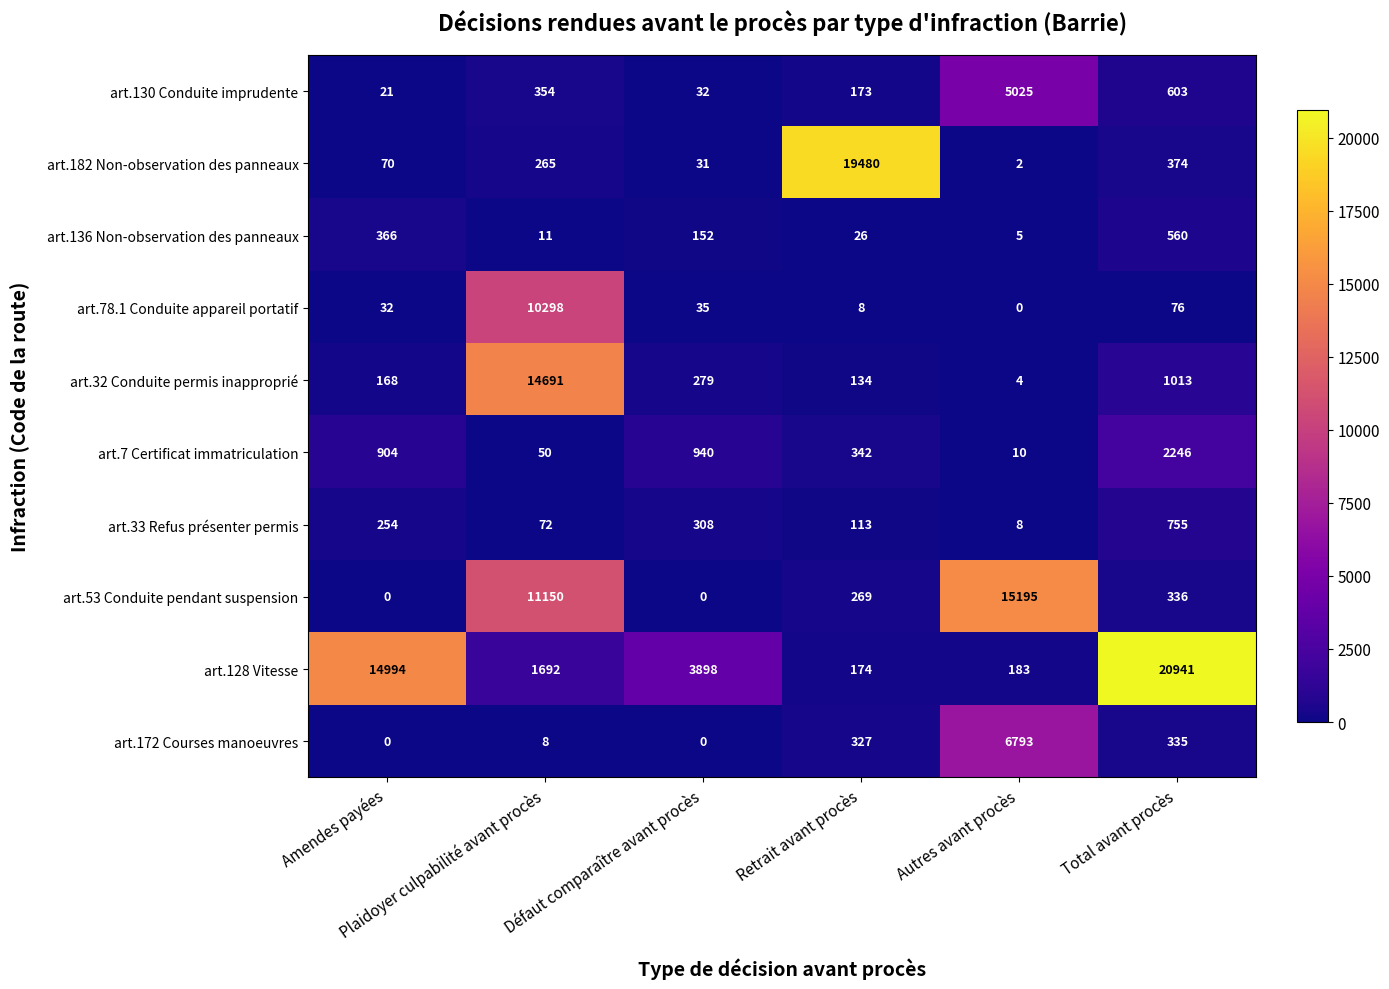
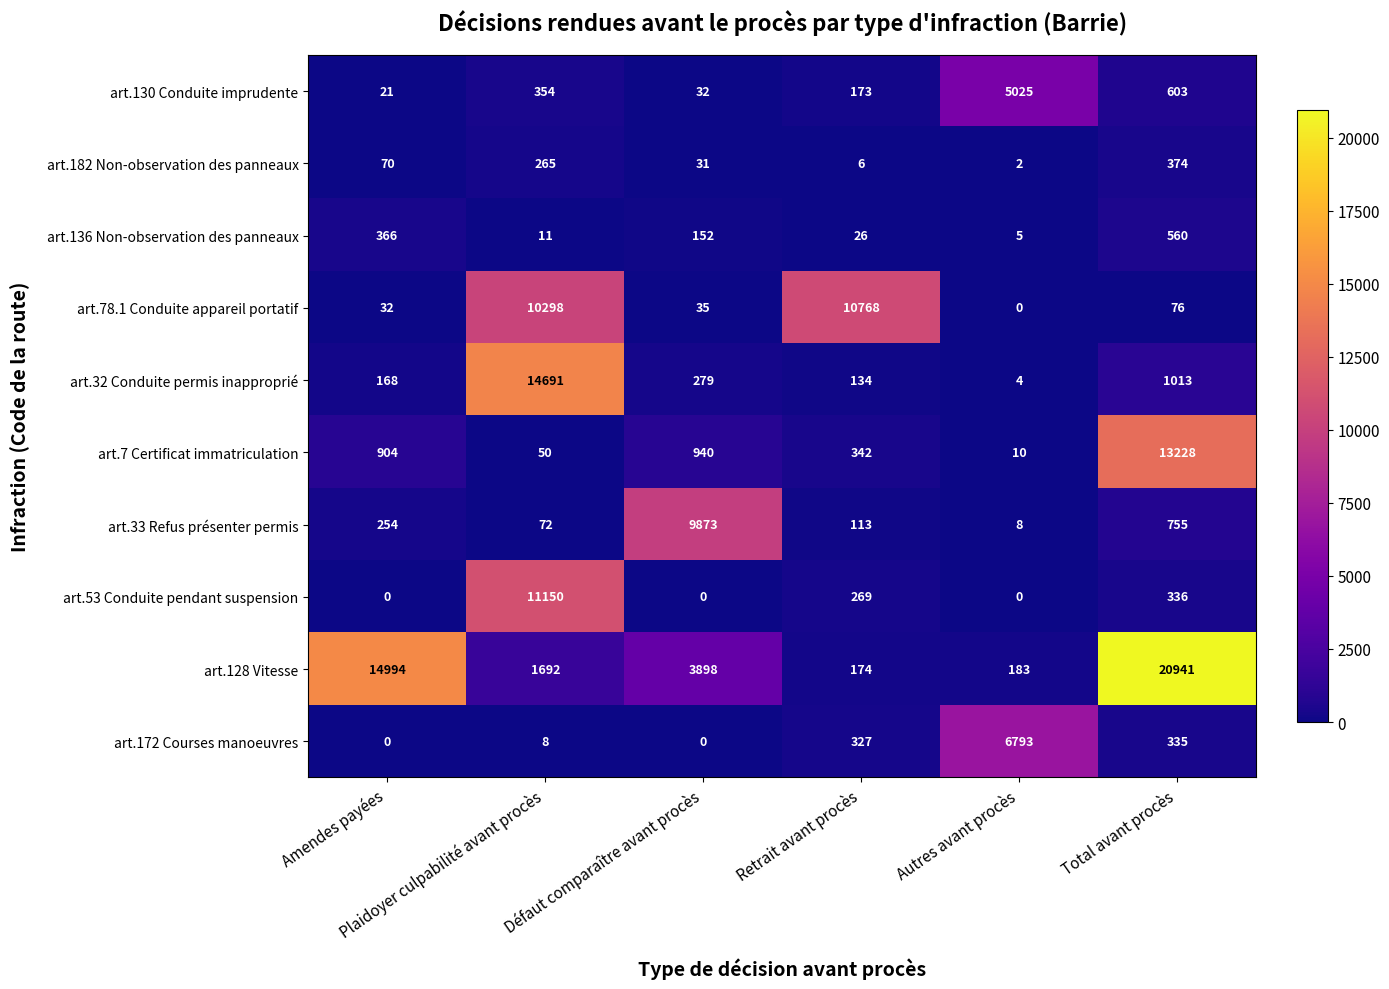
art.182 Non-observation des panneaux, Retrait avant procès: 19480 -> 6
art.78.1 Conduite appareil portatif, Retrait avant procès: 8 -> 10768
art.7 Certificat immatriculation, Total avant procès: 2246 -> 13228
art.33 Refus présenter permis, Défaut comparaître avant procès: 308 -> 9873
art.53 Conduite pendant suspension, Autres avant procès: 15195 -> 0
